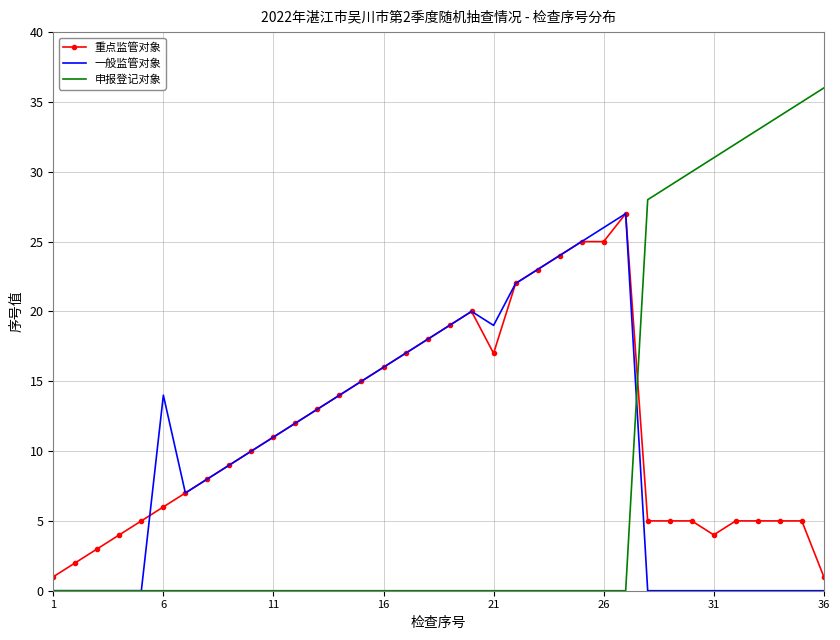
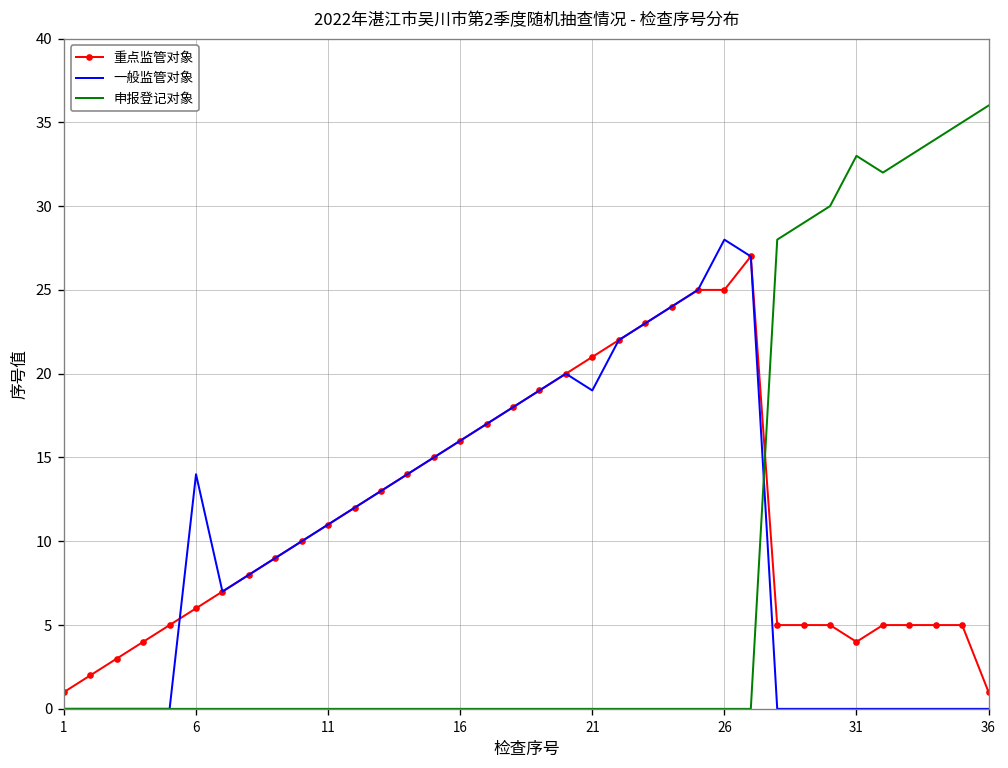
重点监管对象, 21: 17 -> 21
一般监管对象, 26: 26 -> 28
申报登记对象, 31: 31 -> 33
